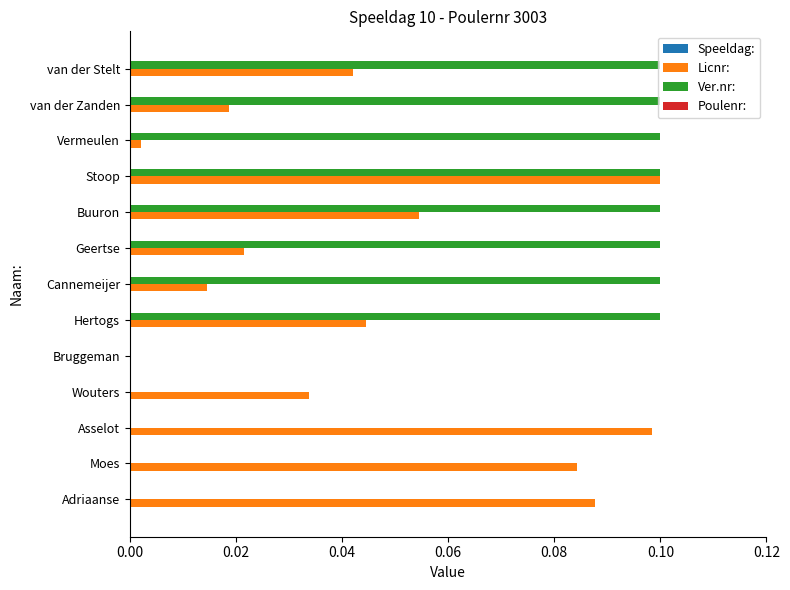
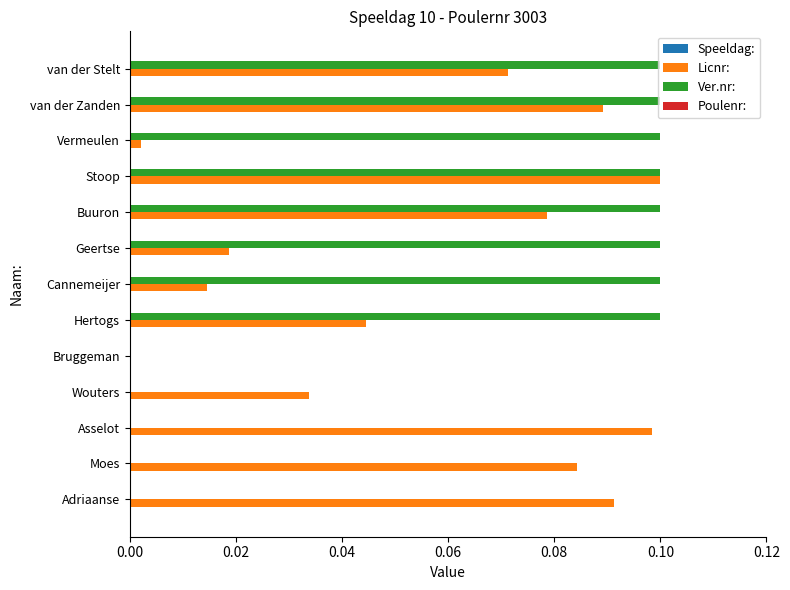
Licnr:, van der Stelt: 0.042 -> 0.071
Licnr:, van der Zanden: 0.019 -> 0.089
Licnr:, Buuron: 0.055 -> 0.079
Licnr:, Geertse: 0.022 -> 0.019
Licnr:, Adriaanse: 0.088 -> 0.091
